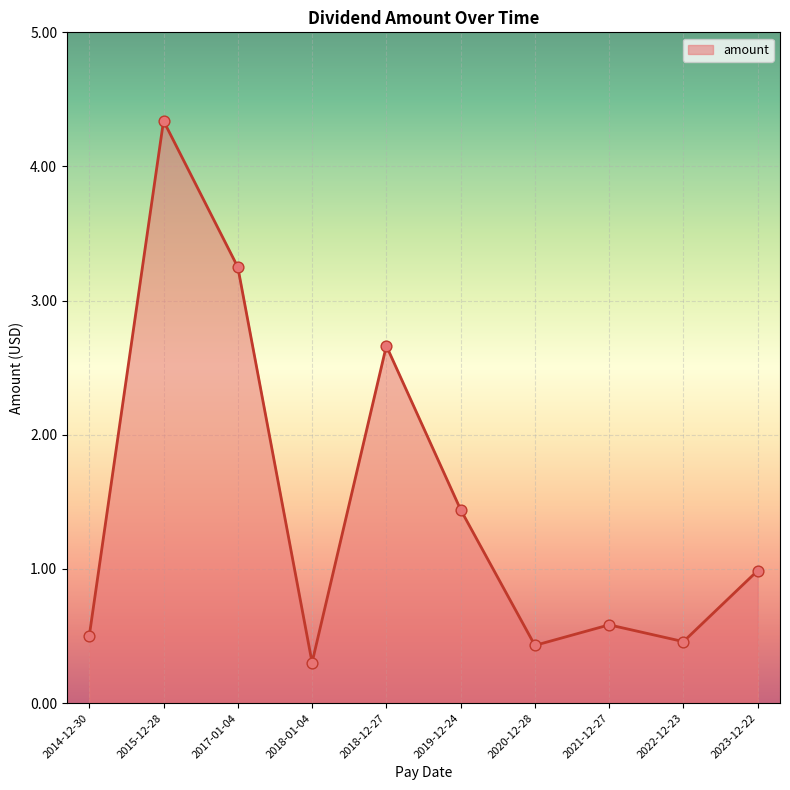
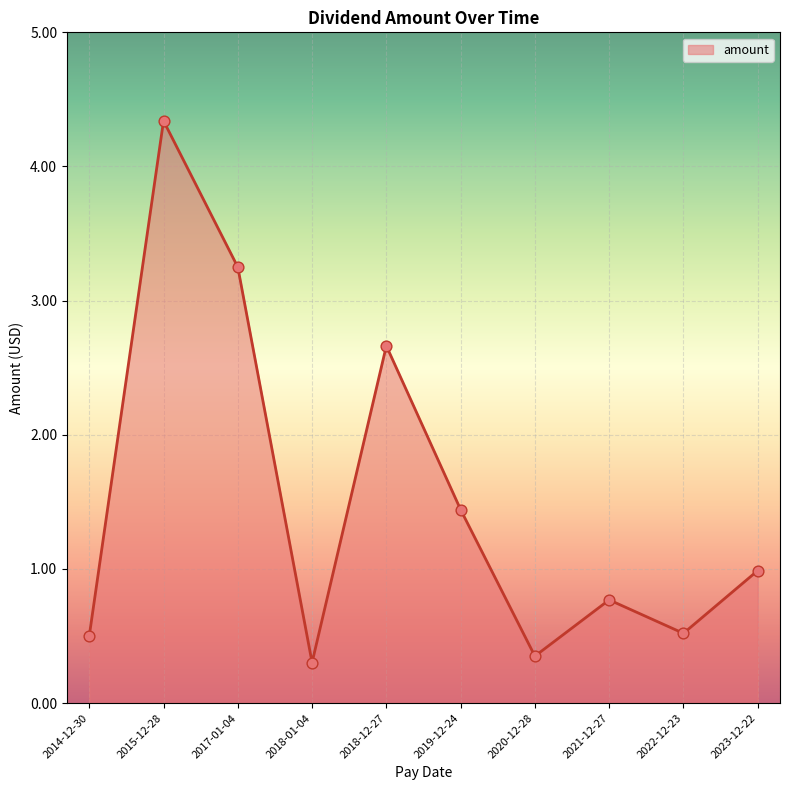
2020-12-28: 0.43 -> 0.35
2021-12-27: 0.58 -> 0.77
2022-12-23: 0.46 -> 0.52
